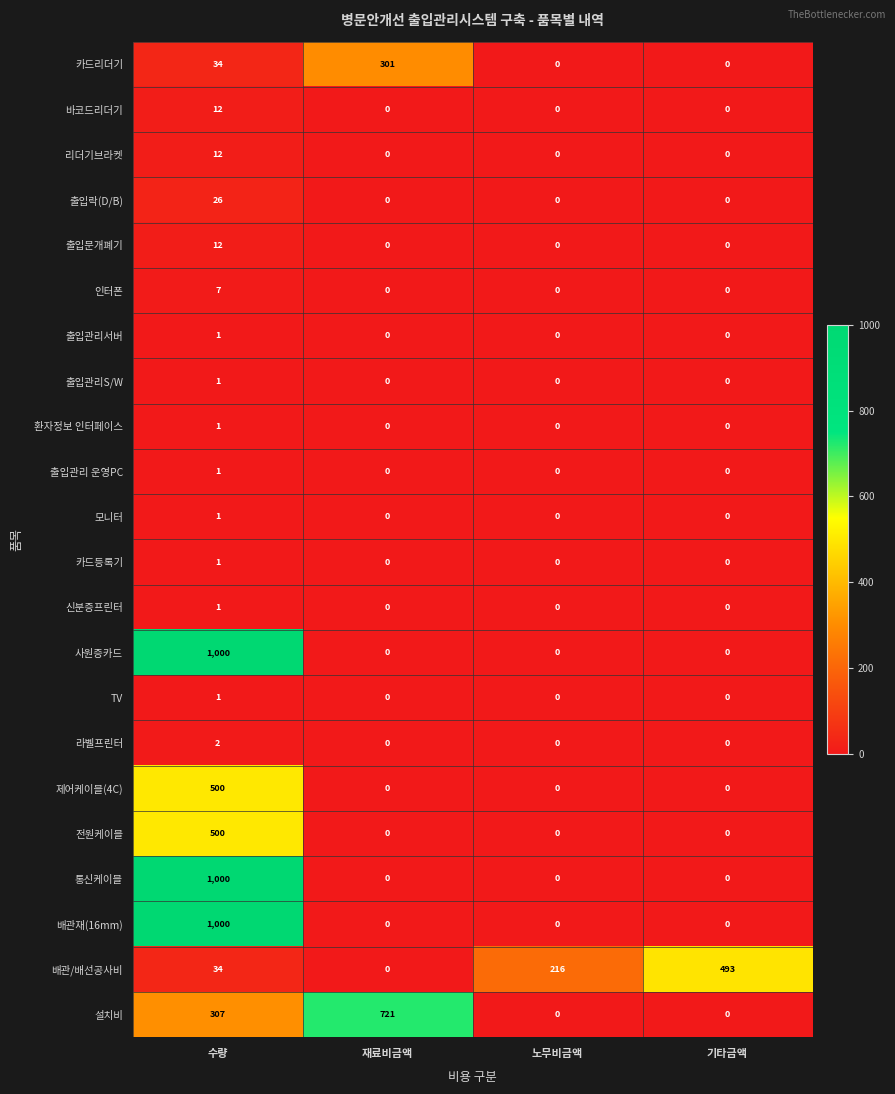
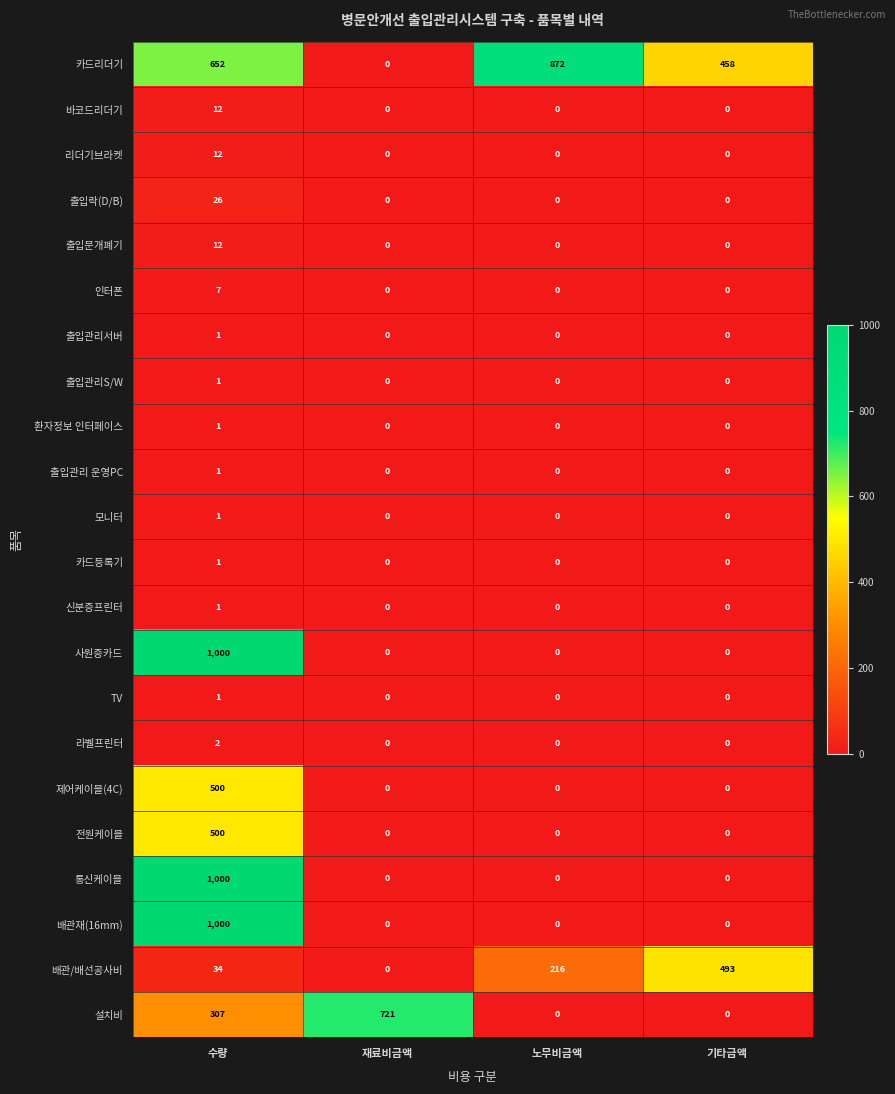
카드리더기, 수량: 34 -> 652
카드리더기, 재료비금액: 301 -> 0
카드리더기, 노무비금액: 0 -> 872
카드리더기, 기타금액: 0 -> 458
